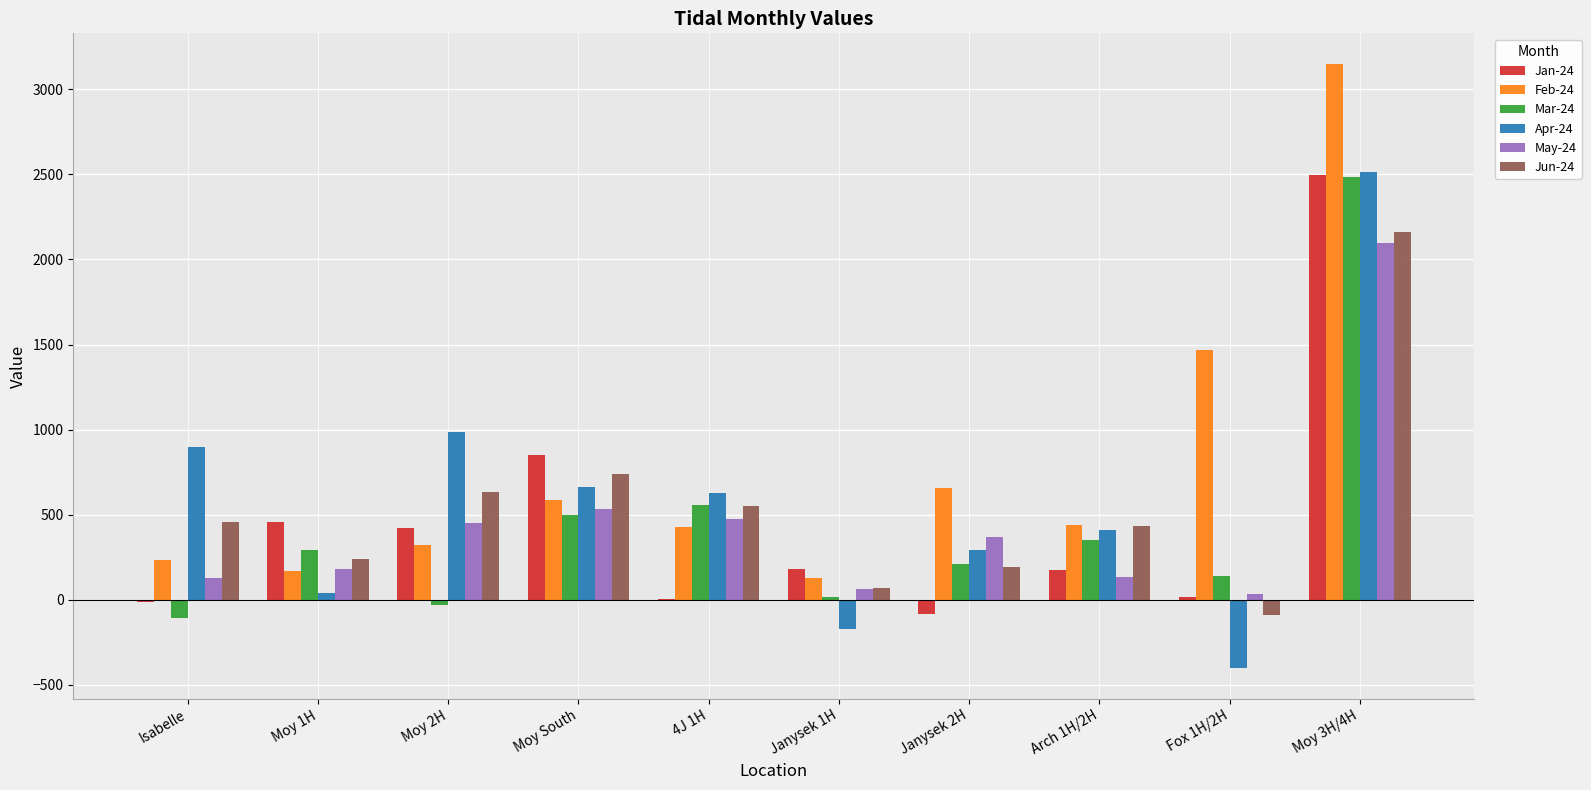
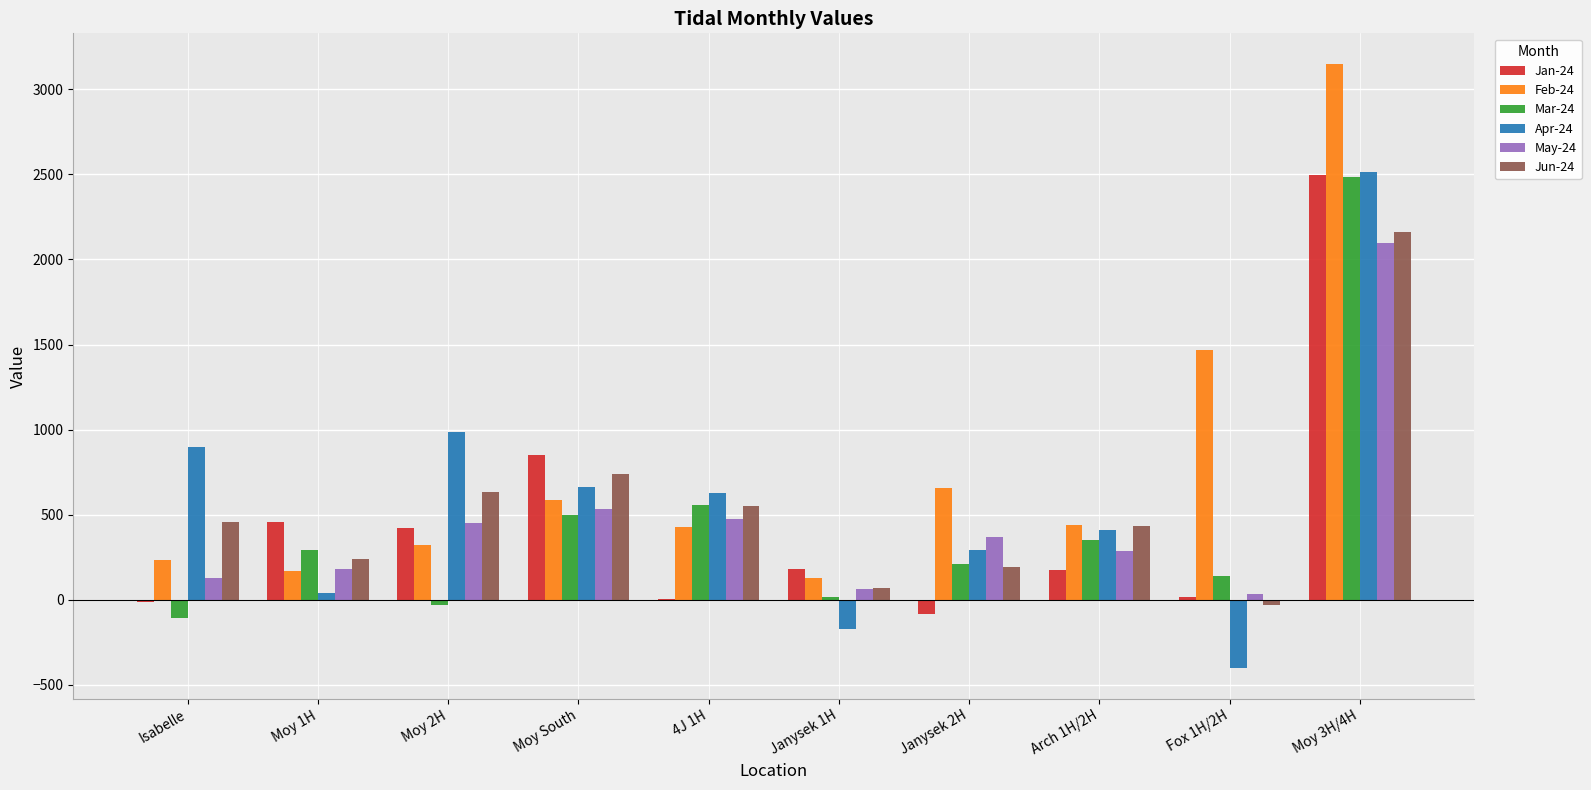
May-24, Arch 1H/2H: 130 -> 290
Jun-24, Fox 1H/2H: -90 -> -30
